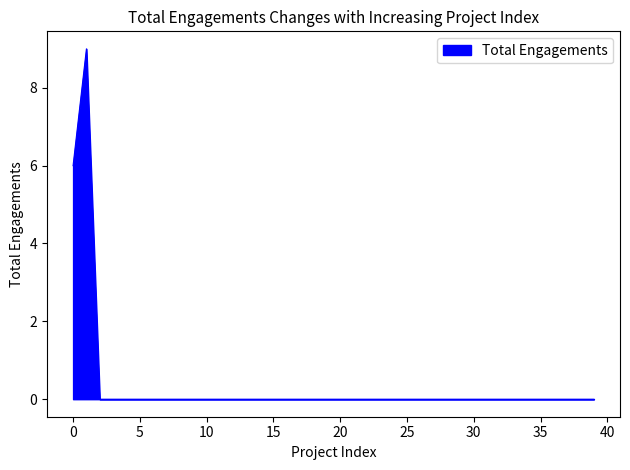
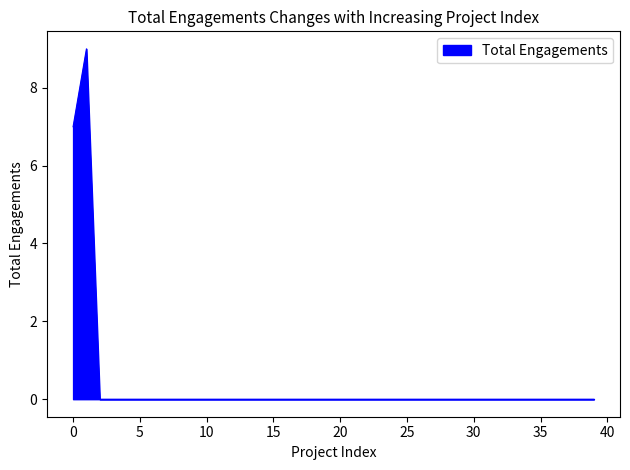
0: 6 -> 7
